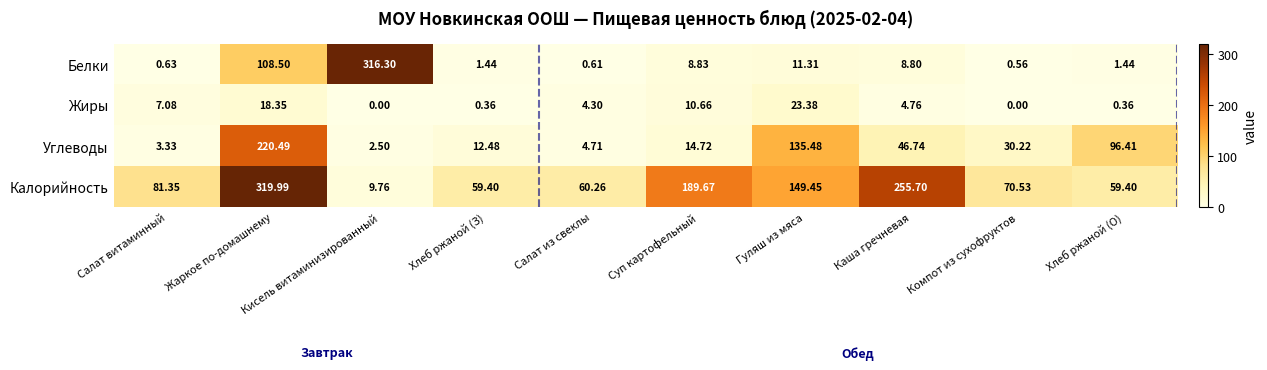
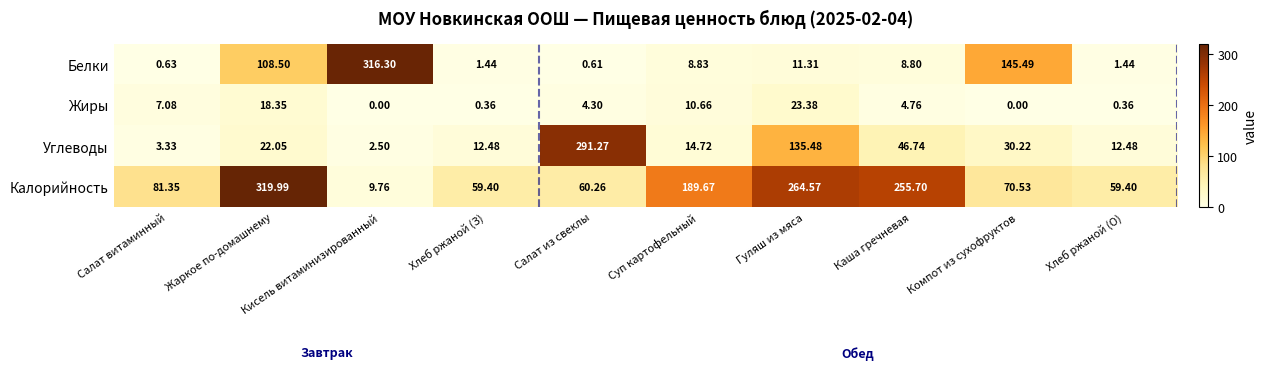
Белки, Компот из сухофруктов: 0.56 -> 145.49
Углеводы, Жаркое по-домашнему: 220.49 -> 22.05
Углеводы, Салат из свеклы: 4.71 -> 291.27
Углеводы, Хлеб ржаной (О): 96.41 -> 12.48
Калорийность, Гуляш из мяса: 149.45 -> 264.57
